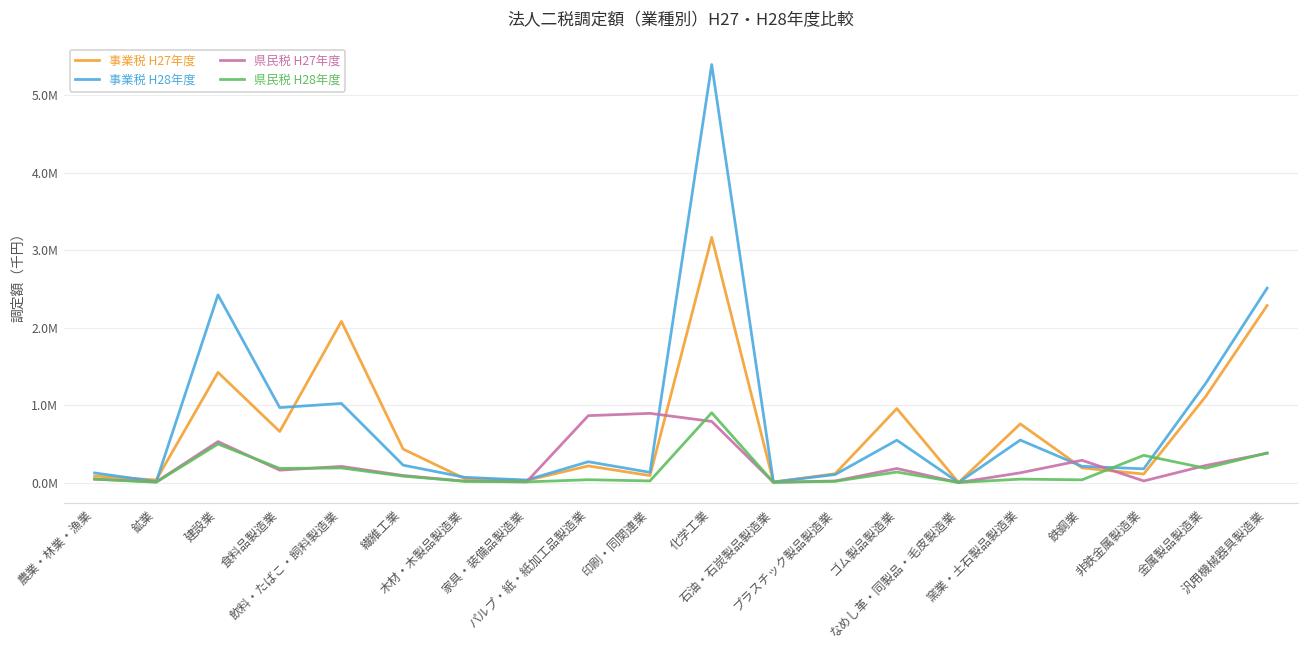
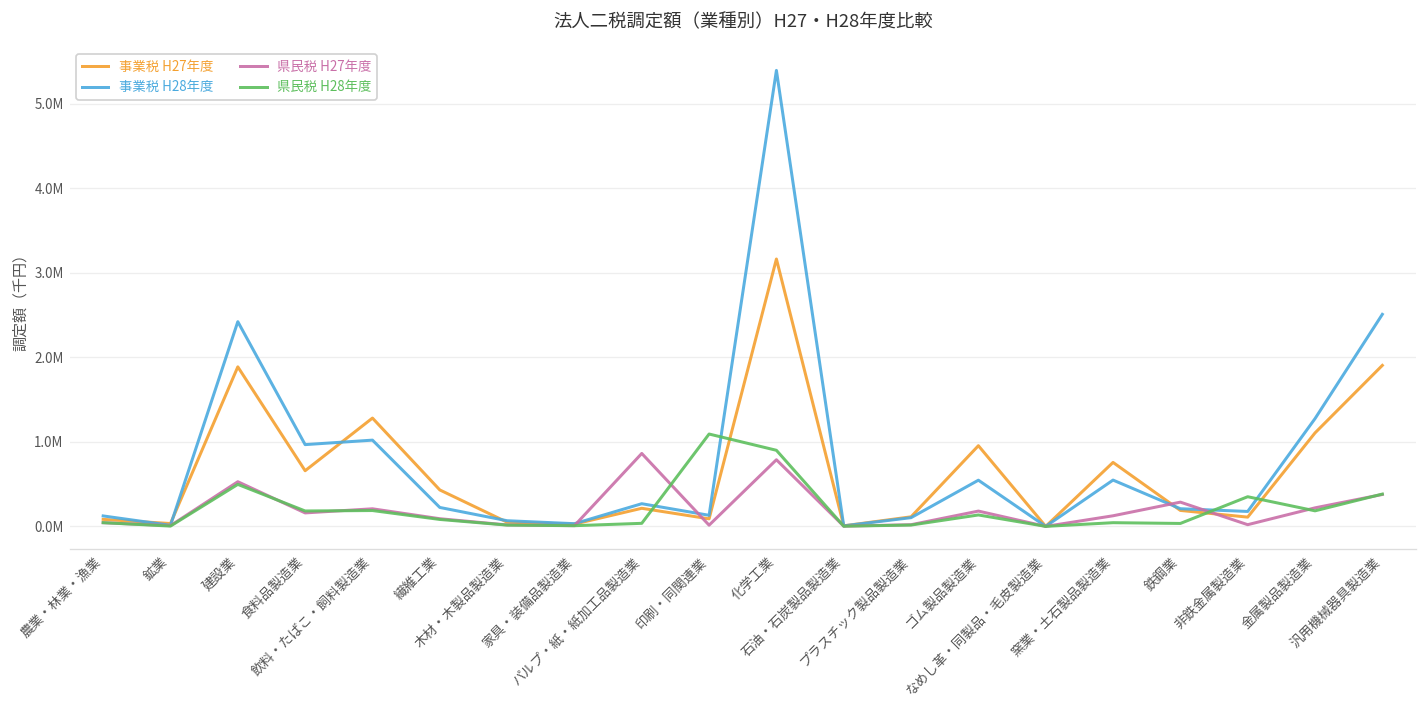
事業税 H27年度, 建設業: 1400000 -> 1900000
事業税 H27年度, 飲料・たばこ・飼料製造業: 2100000 -> 1300000
県民税 H27年度, 印刷・同関連業: 900000 -> 0
県民税 H28年度, 印刷・同関連業: 0 -> 1100000
事業税 H27年度, 汎用機械器具製造業: 2300000 -> 1900000
